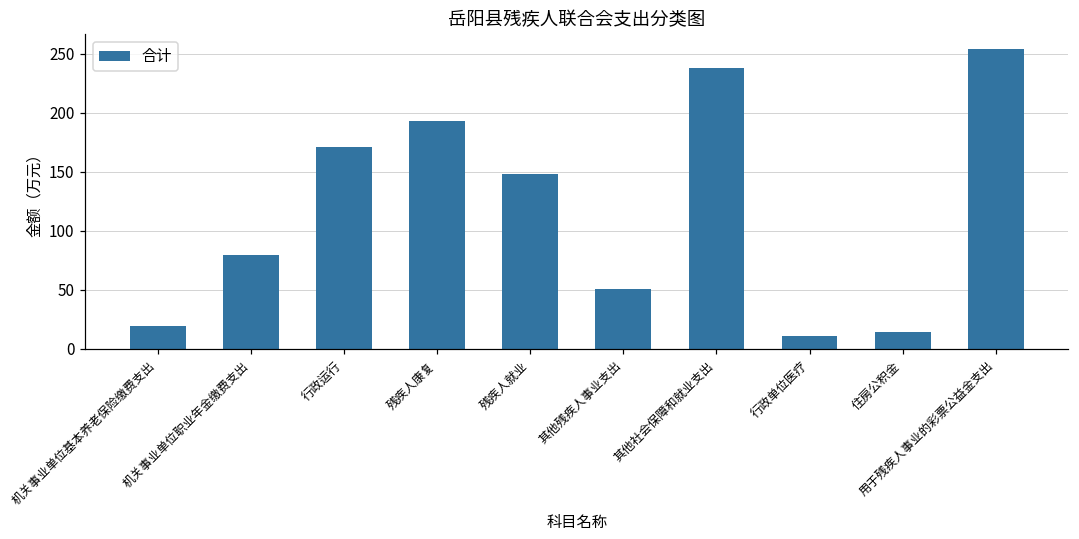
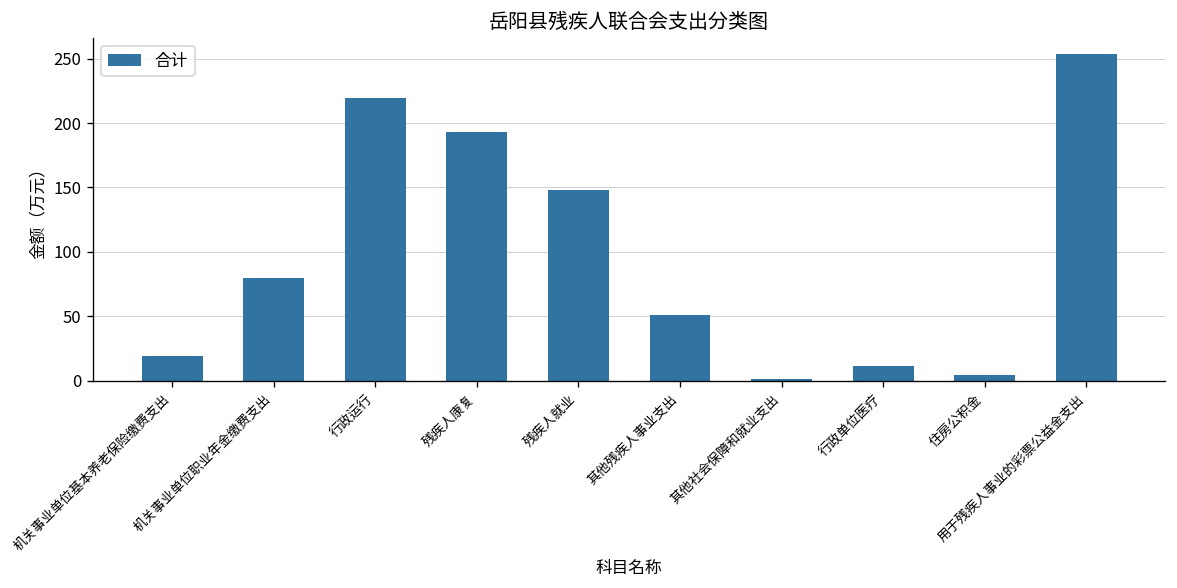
行政运行: 171 -> 220
其他社会保障和就业支出: 238 -> 1
住房公积金: 14 -> 4
